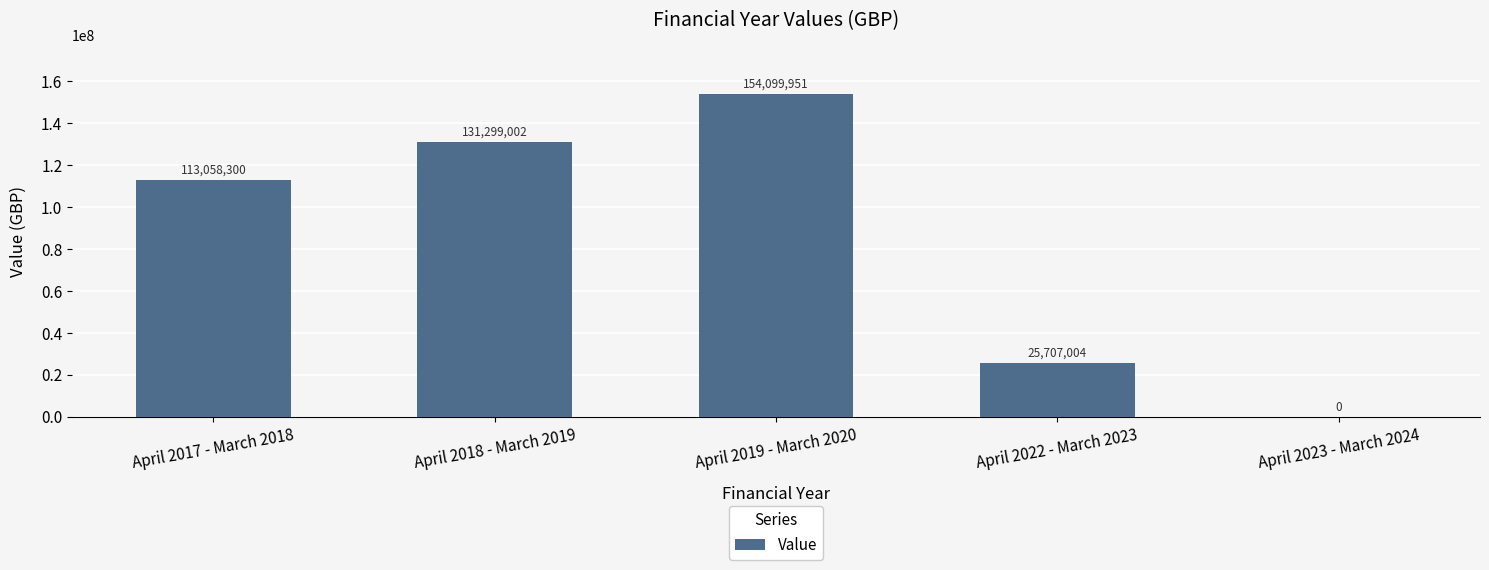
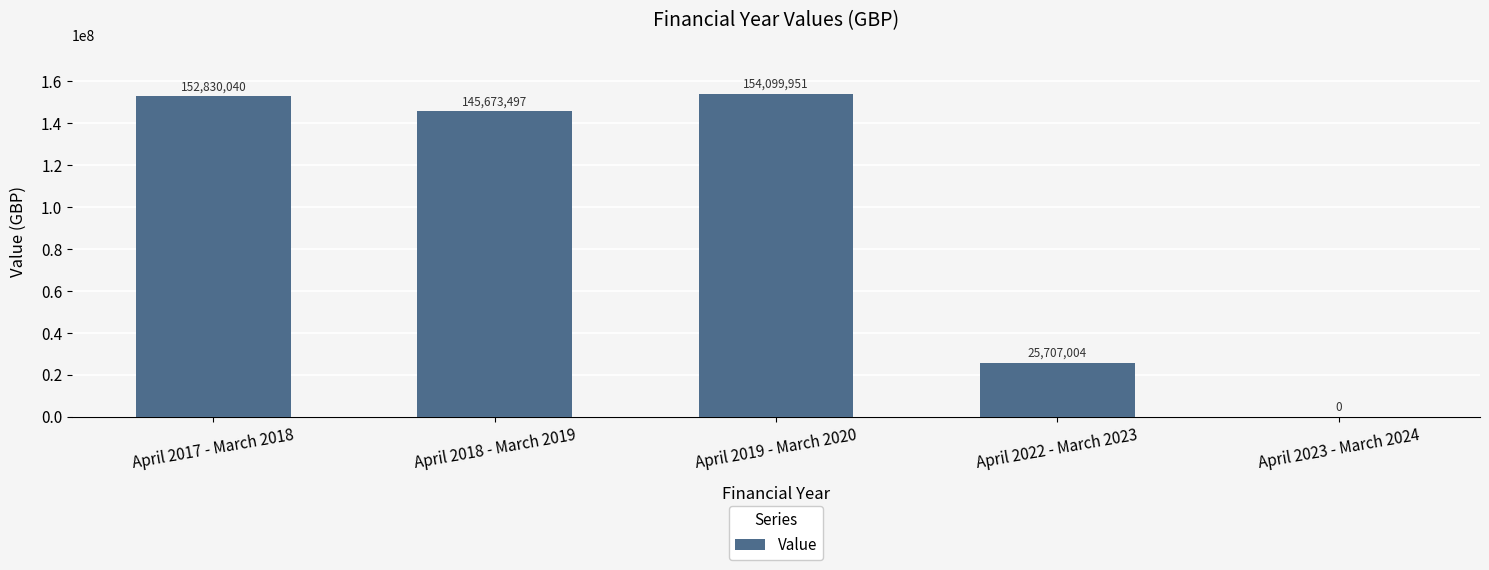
April 2017 - March 2018: 113,058,300 -> 152,830,040
April 2018 - March 2019: 131,299,002 -> 145,673,497
